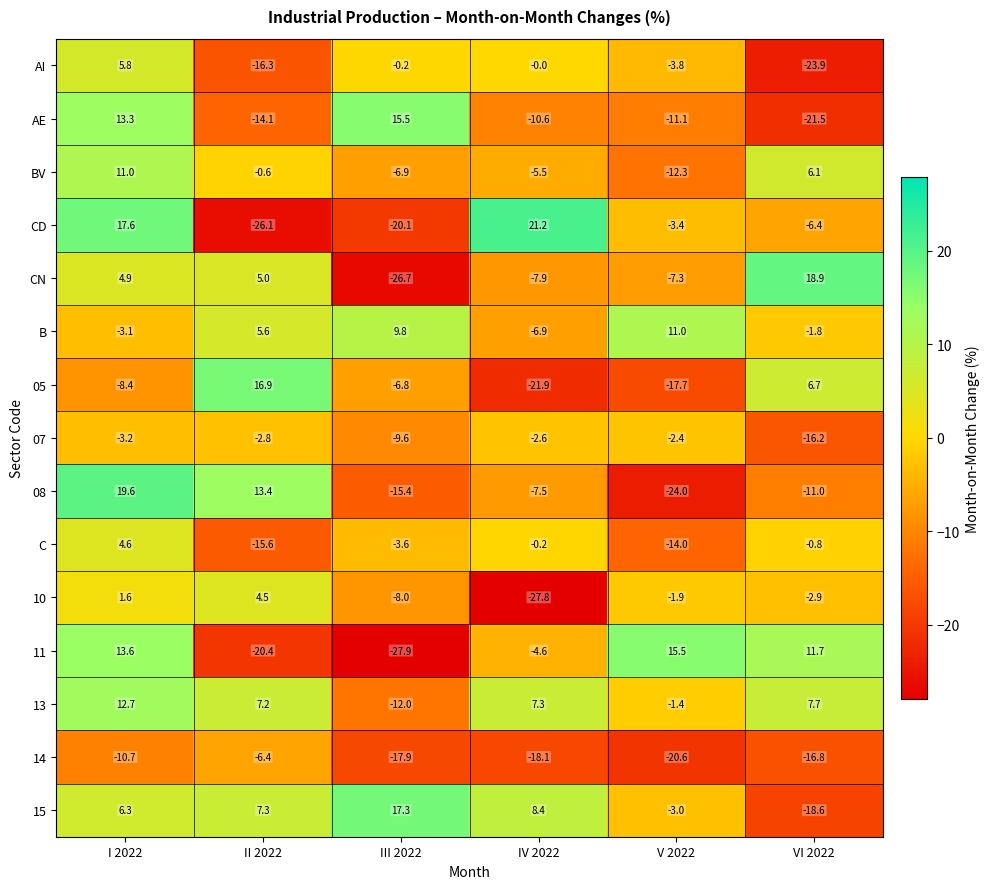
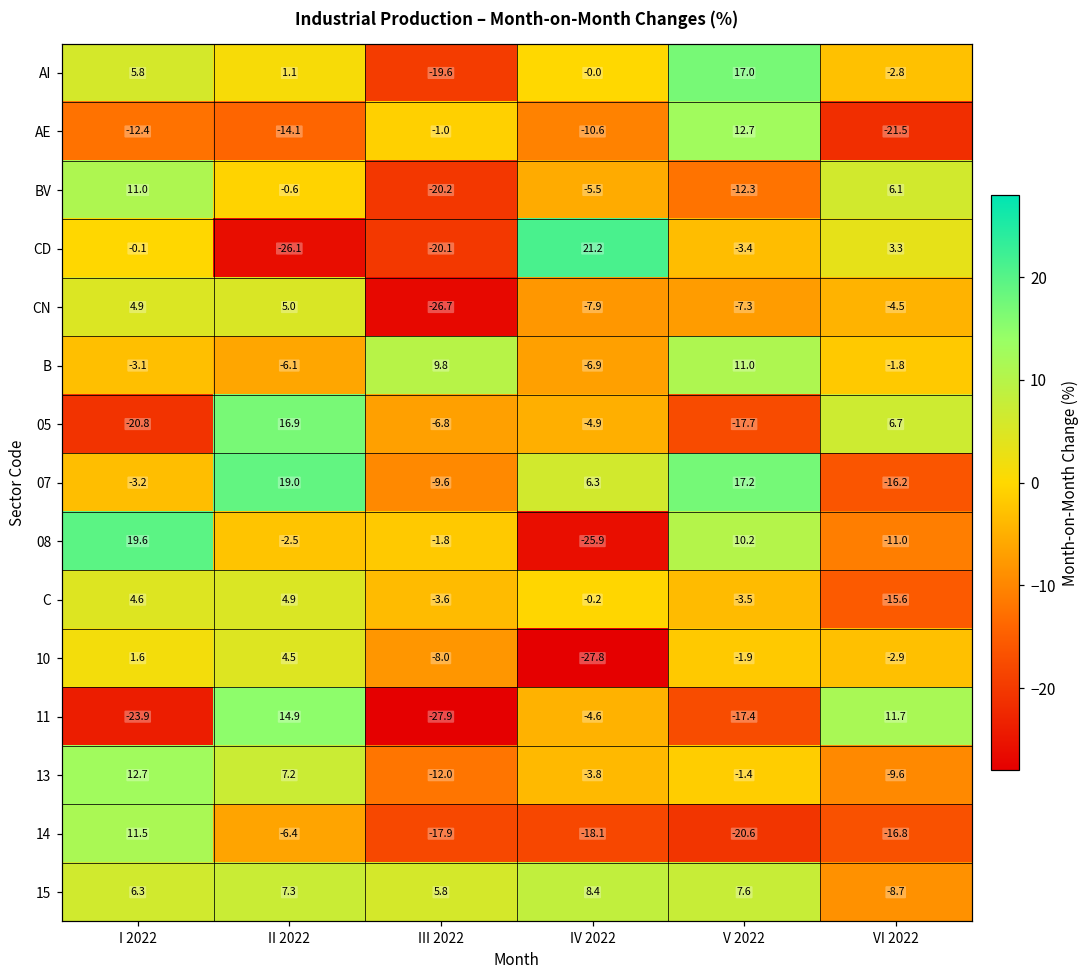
AI, II 2022: -16.3 -> 1.1
AI, III 2022: -0.2 -> -19.6
AI, V 2022: -3.8 -> 17.0
AI, VI 2022: -23.9 -> -2.8
AE, I 2022: 13.3 -> -12.4
AE, III 2022: 15.5 -> -1.0
AE, V 2022: -11.1 -> 12.7
BV, III 2022: -6.9 -> -20.2
CD, I 2022: 17.6 -> -0.1
CD, VI 2022: -6.4 -> 3.3
CN, VI 2022: 18.9 -> -4.5
B, II 2022: 5.6 -> -6.1
05, I 2022: -8.4 -> -20.8
05, IV 2022: -21.9 -> -4.9
07, II 2022: -2.8 -> 19.0
07, IV 2022: -2.6 -> 6.3
07, V 2022: -2.4 -> 17.2
08, II 2022: 13.4 -> -2.5
08, III 2022: -15.4 -> -1.8
08, IV 2022: -7.5 -> -25.9
08, V 2022: -24.0 -> 10.2
C, II 2022: -15.6 -> 4.9
C, V 2022: -14.0 -> -3.5
C, VI 2022: -0.8 -> -15.6
11, I 2022: 13.6 -> -23.9
11, II 2022: -20.4 -> 14.9
11, V 2022: 15.5 -> -17.4
13, IV 2022: 7.3 -> -3.8
13, VI 2022: 7.7 -> -9.6
14, I 2022: -10.7 -> 11.5
15, III 2022: 17.3 -> 5.8
15, V 2022: -3.0 -> 7.6
15, VI 2022: -18.6 -> -8.7
